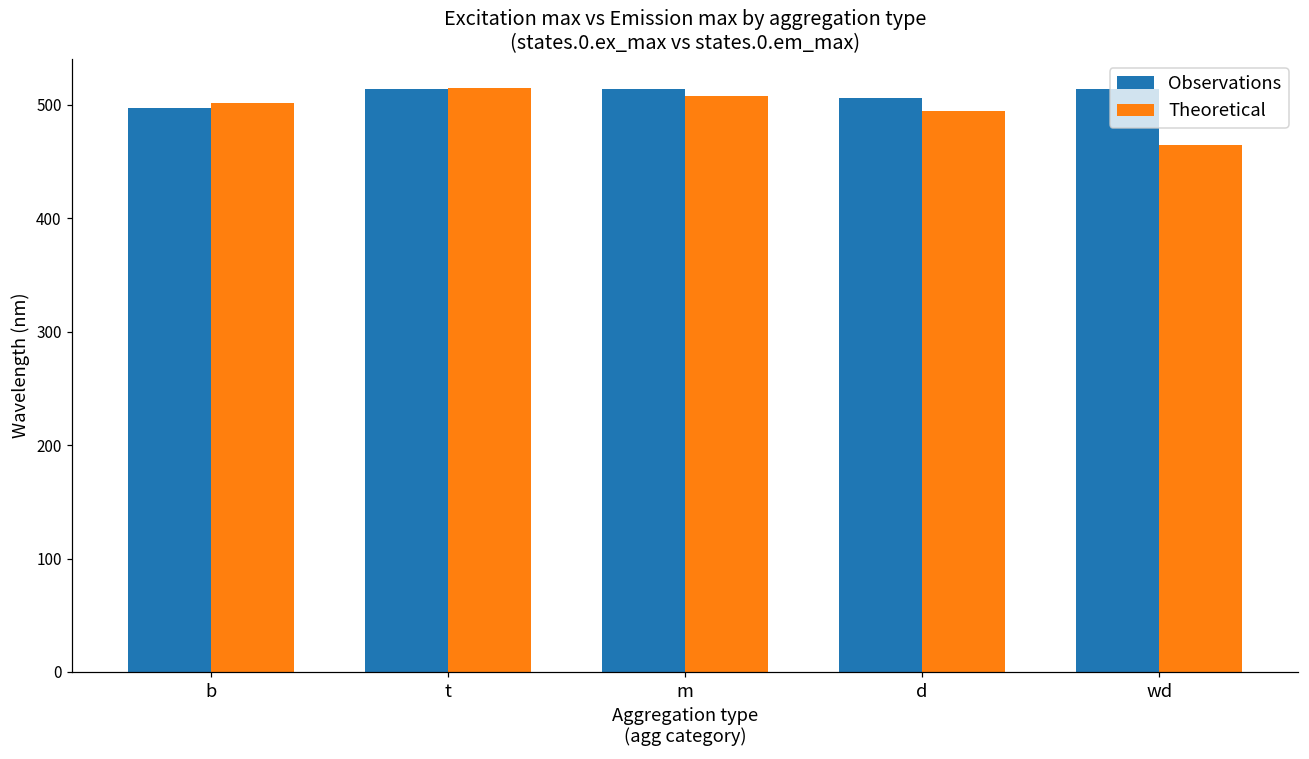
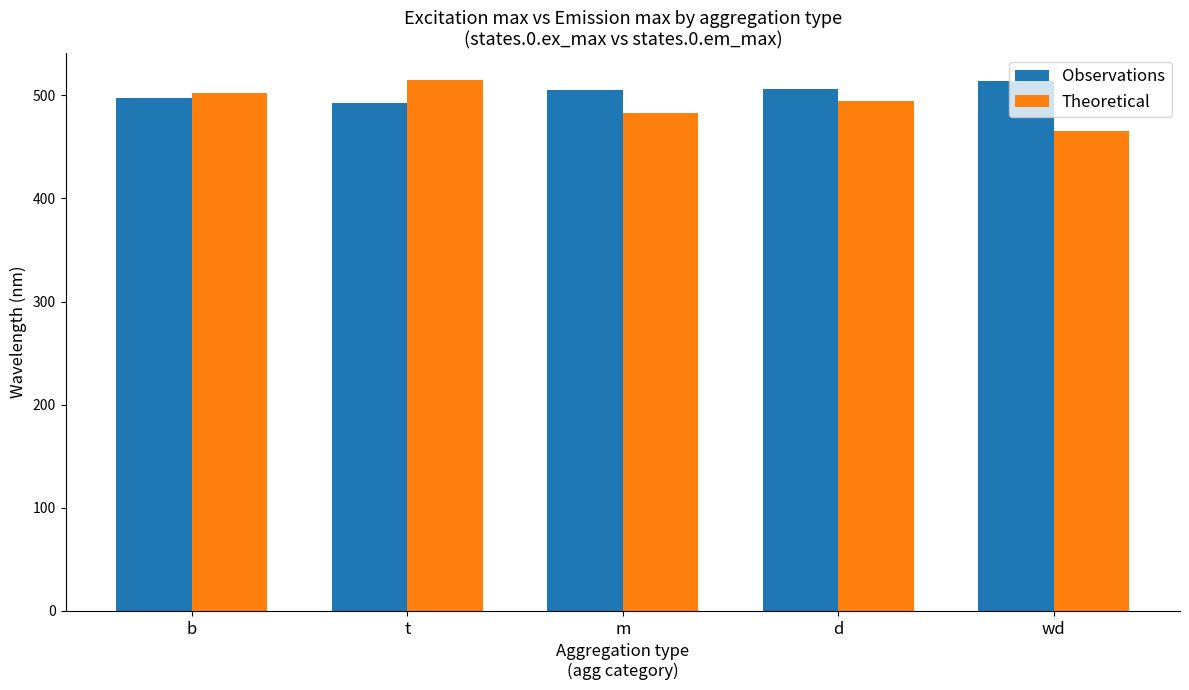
Observations, t: 514 -> 493
Observations, m: 514 -> 505
Theoretical, m: 508 -> 483
